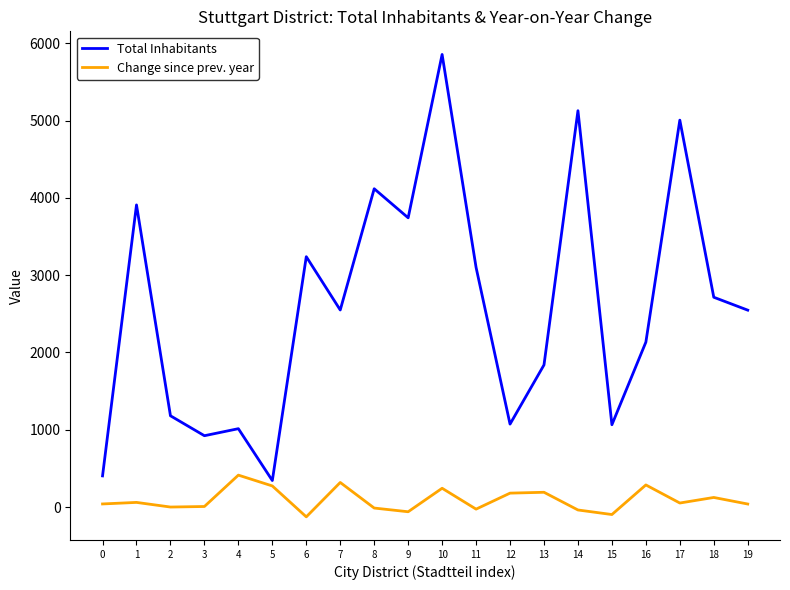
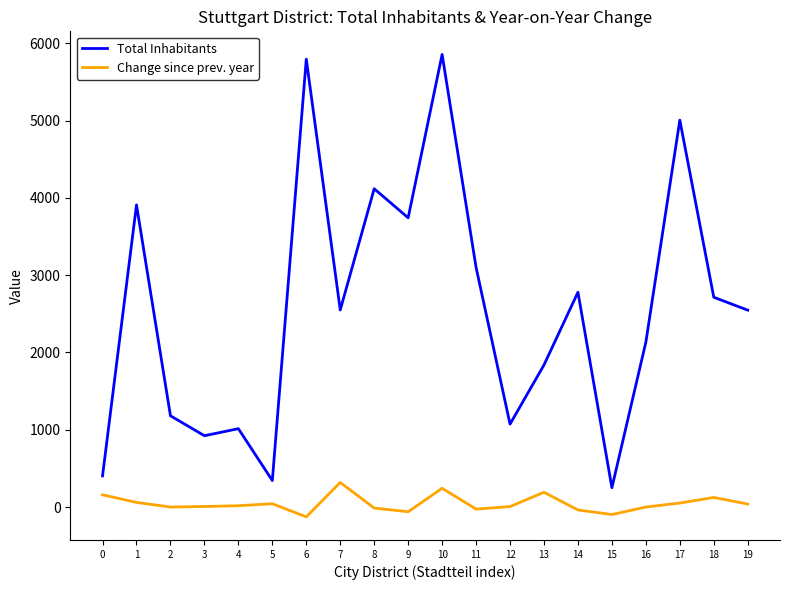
Change since prev. year, 0: 0 -> 200
Change since prev. year, 4: 400 -> 0
Change since prev. year, 5: 300 -> 0
Total Inhabitants, 6: 3200 -> 5800
Change since prev. year, 12: 200 -> 0
Total Inhabitants, 14: 5100 -> 2800
Total Inhabitants, 15: 1100 -> 300
Change since prev. year, 16: 300 -> 0
